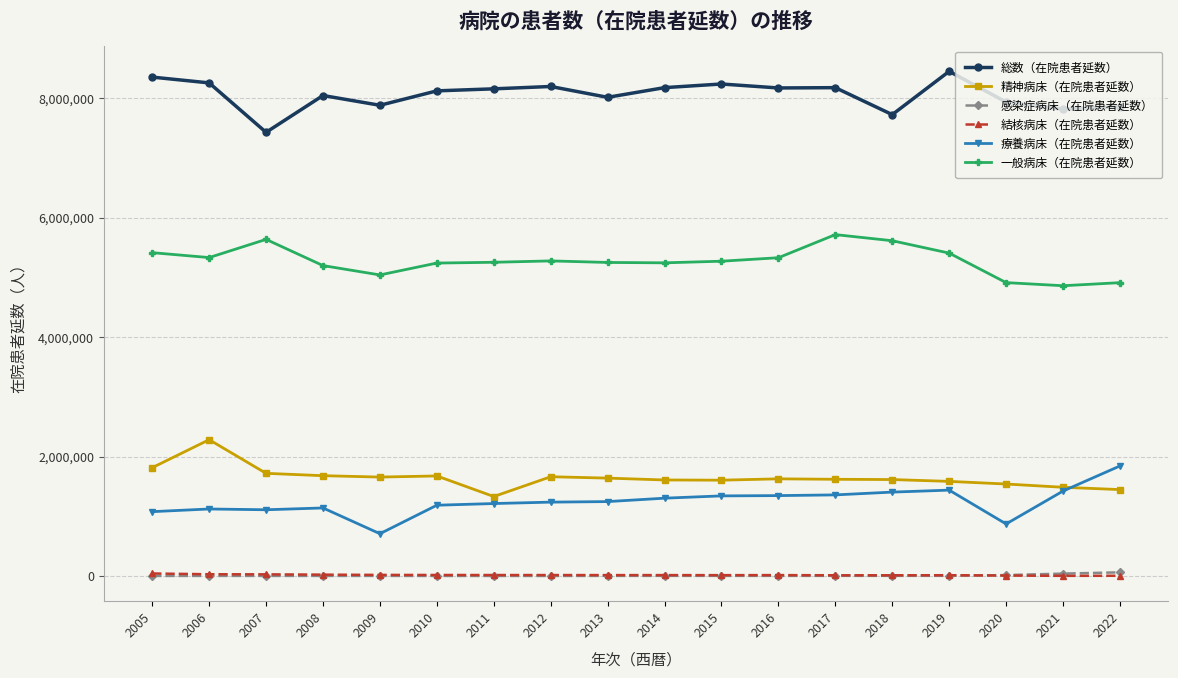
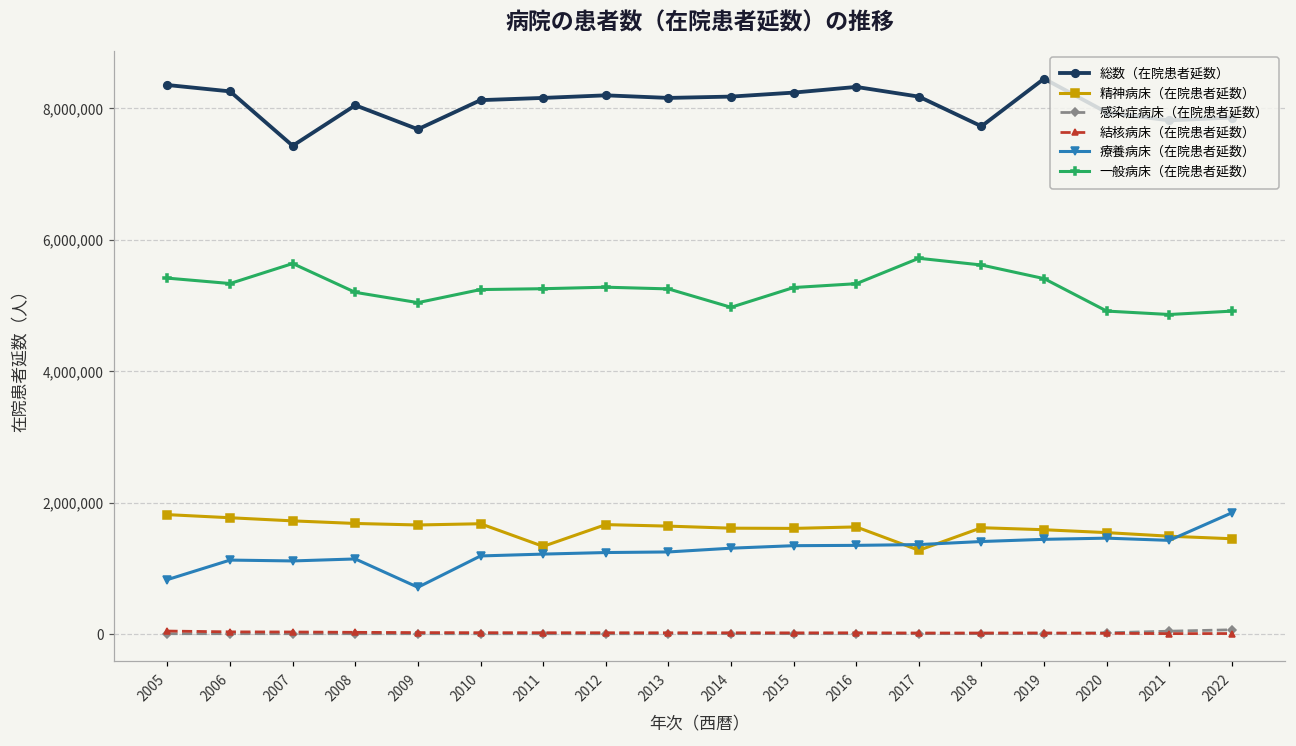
療養病床（在院患者延数）, 2005: 1,100,000 -> 800,000
精神病床（在院患者延数）, 2006: 2,300,000 -> 1,800,000
総数（在院患者延数）, 2009: 7,900,000 -> 7,700,000
総数（在院患者延数）, 2013: 8,000,000 -> 8,200,000
一般病床（在院患者延数）, 2014: 5,200,000 -> 5,000,000
総数（在院患者延数）, 2016: 8,200,000 -> 8,300,000
精神病床（在院患者延数）, 2017: 1,600,000 -> 1,300,000
療養病床（在院患者延数）, 2020: 900,000 -> 1,500,000
